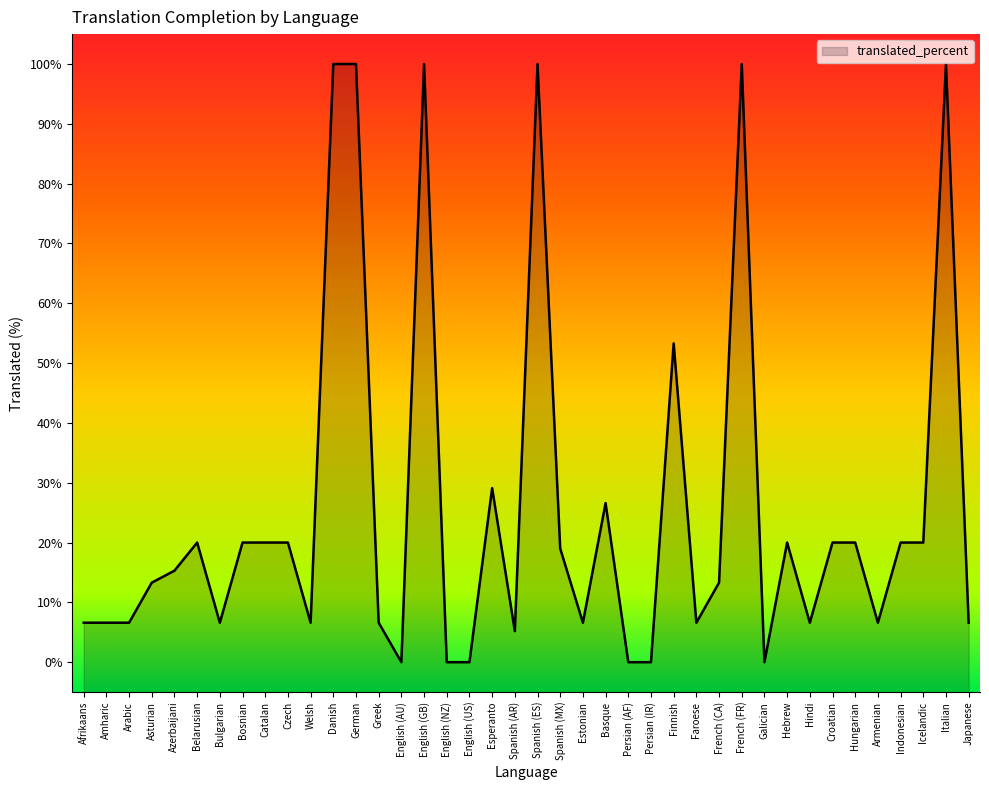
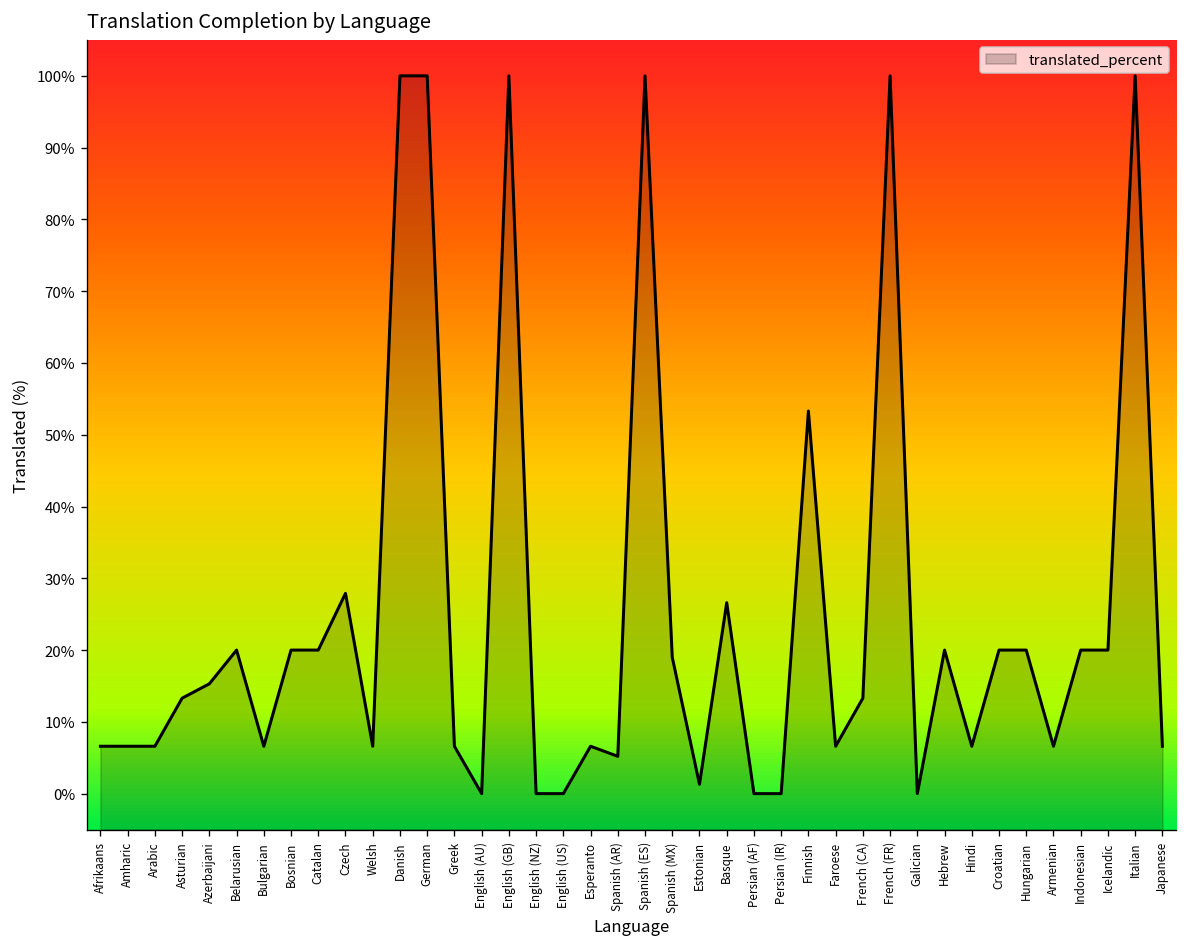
Czech: 20% -> 28%
Esperanto: 29% -> 7%
Estonian: 7% -> 1%
